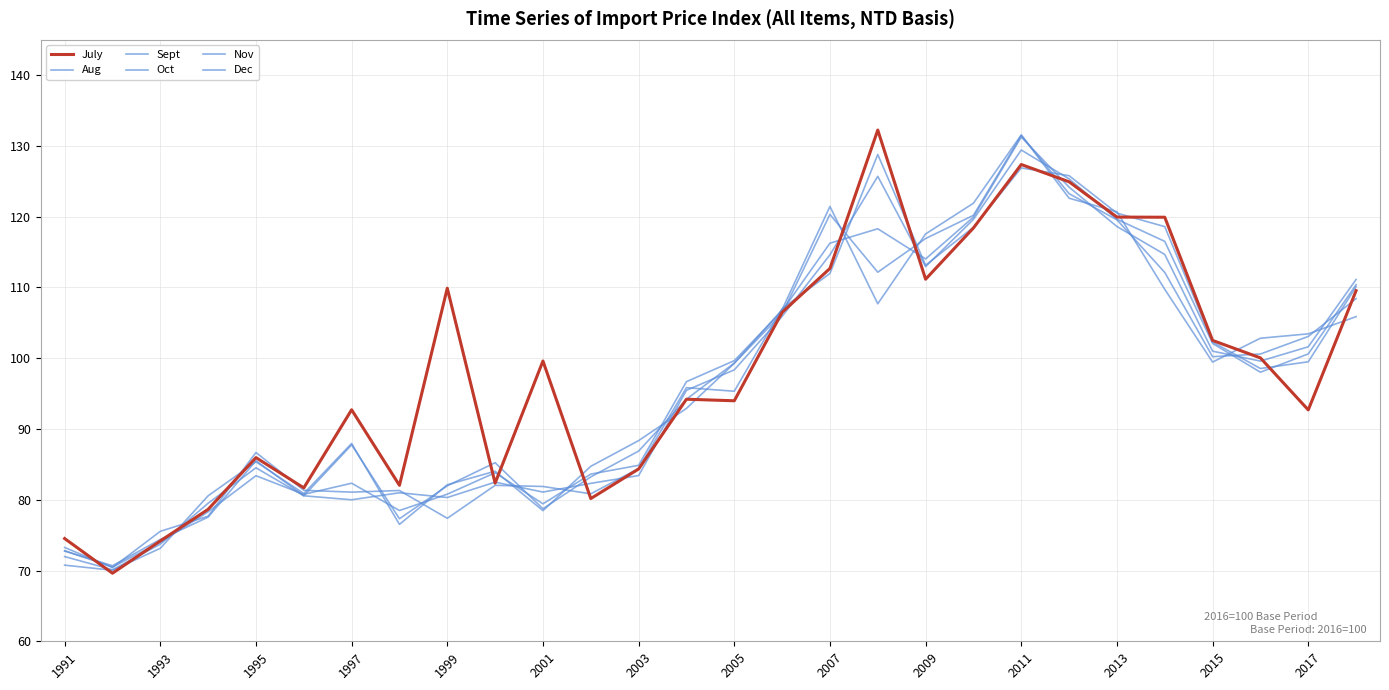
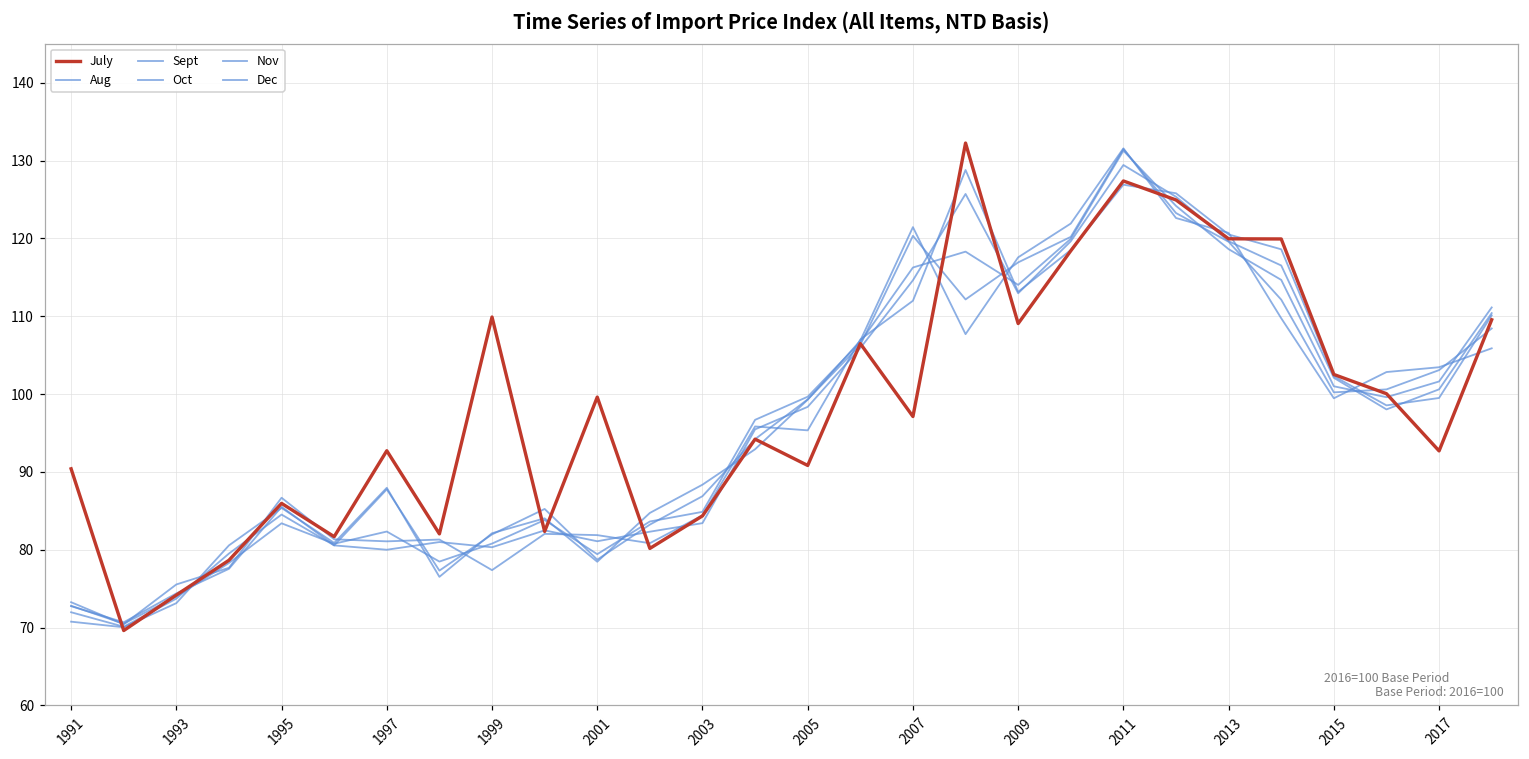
July, 1991: 75 -> 90
July, 2005: 94 -> 91
July, 2007: 113 -> 97
July, 2009: 111 -> 109
